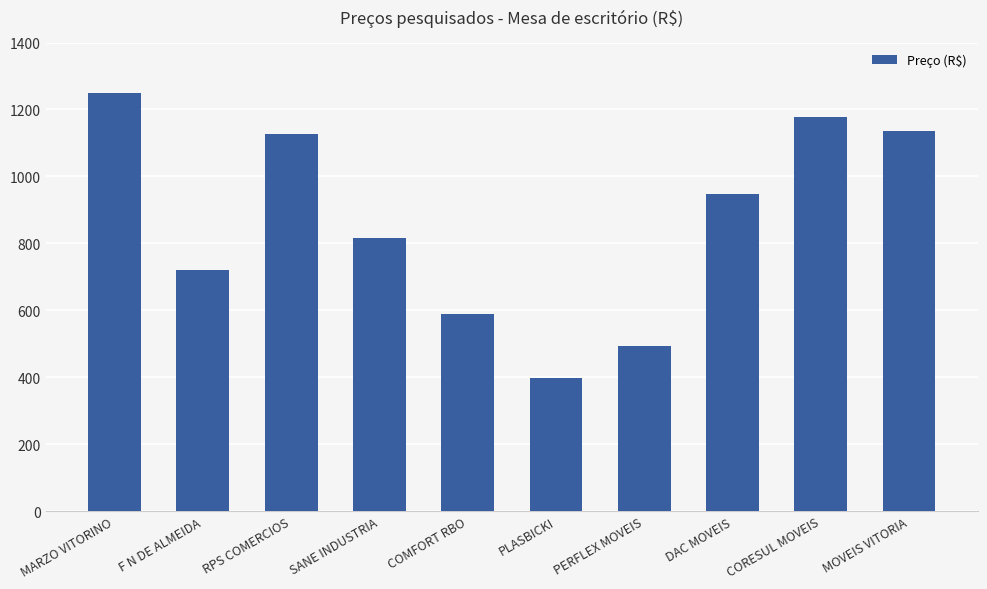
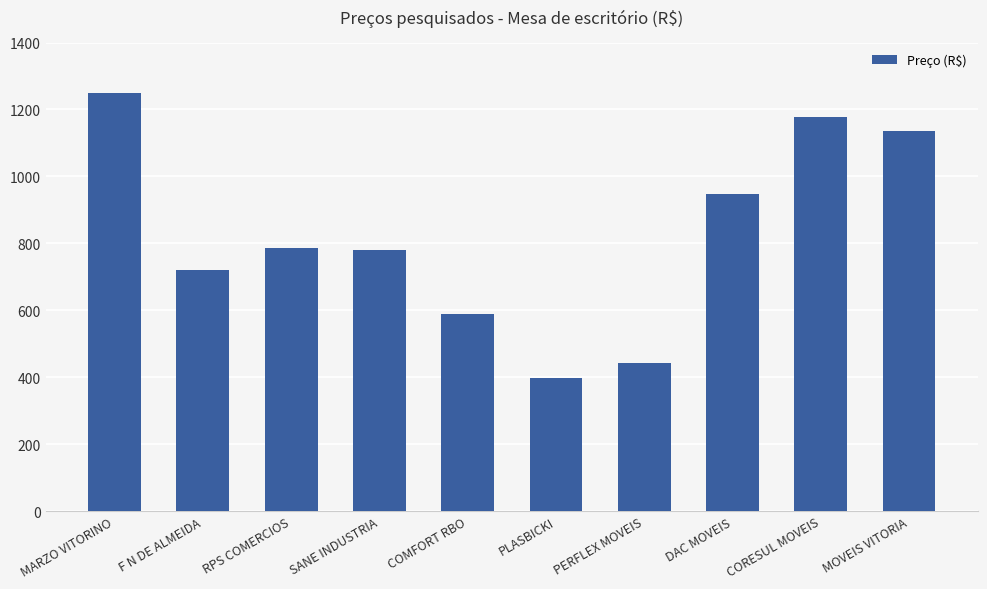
RPS COMERCIOS: 1130 -> 790
SANE INDUSTRIA: 820 -> 780
PERFLEX MOVEIS: 490 -> 440
